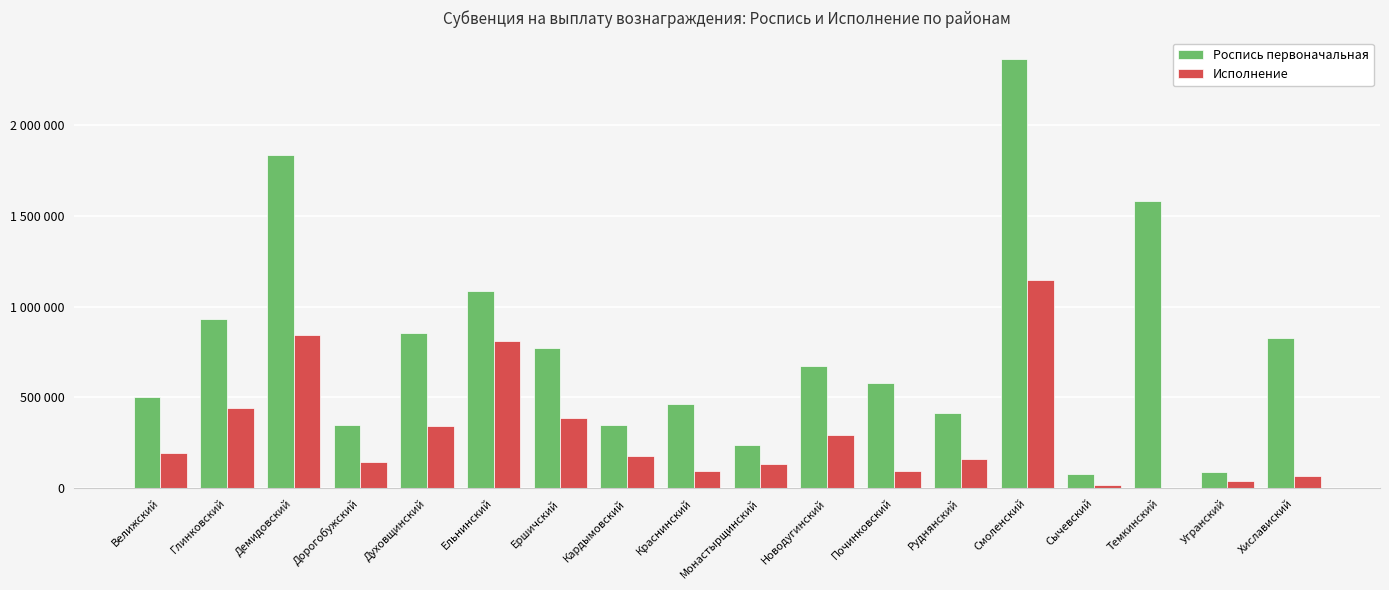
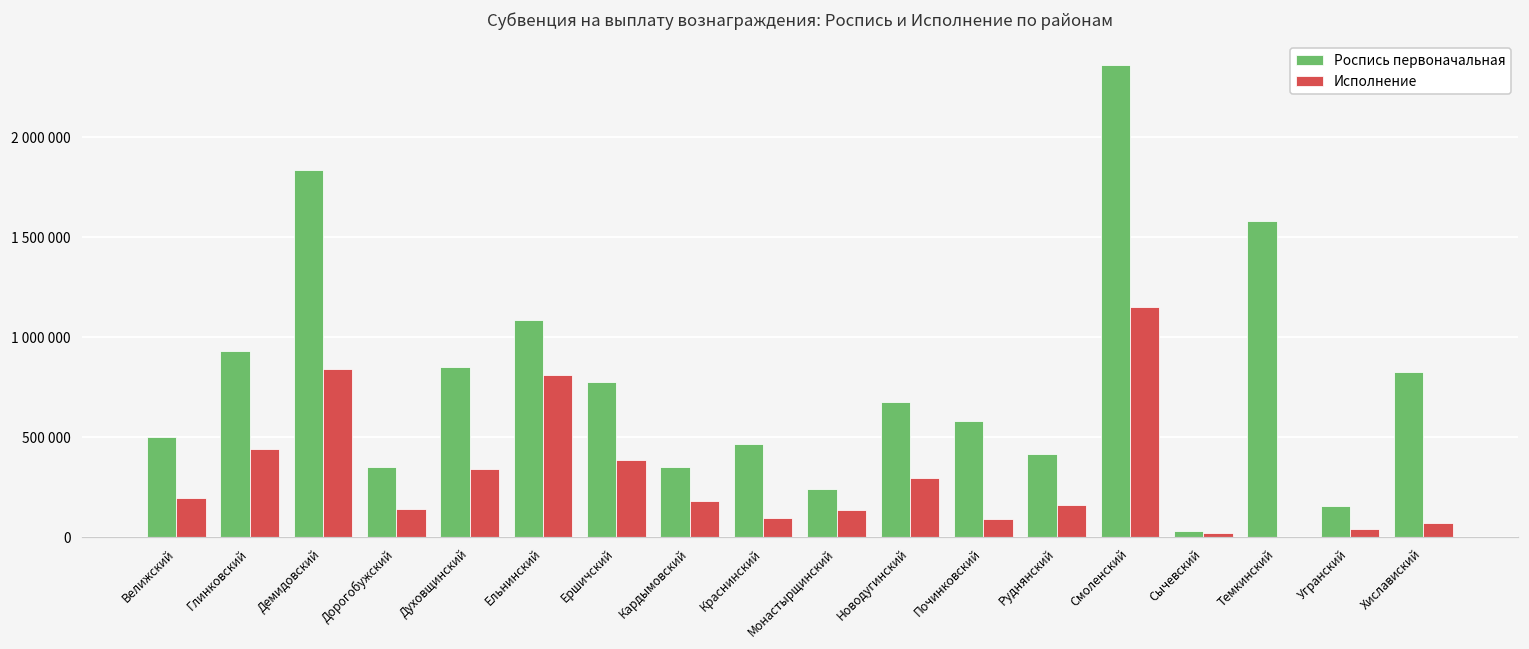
Роспись первоначальная, Сычевский: 80000 -> 30000
Роспись первоначальная, Угранский: 90000 -> 150000
